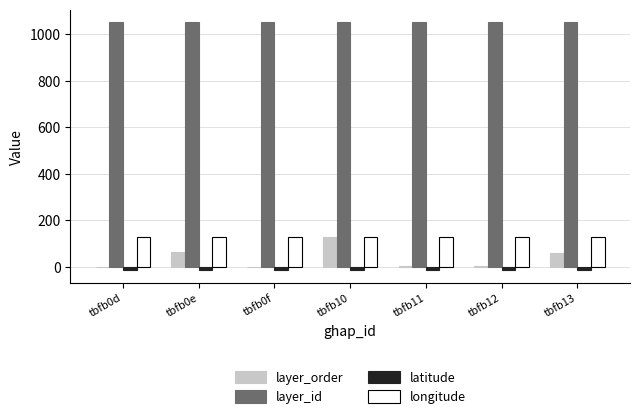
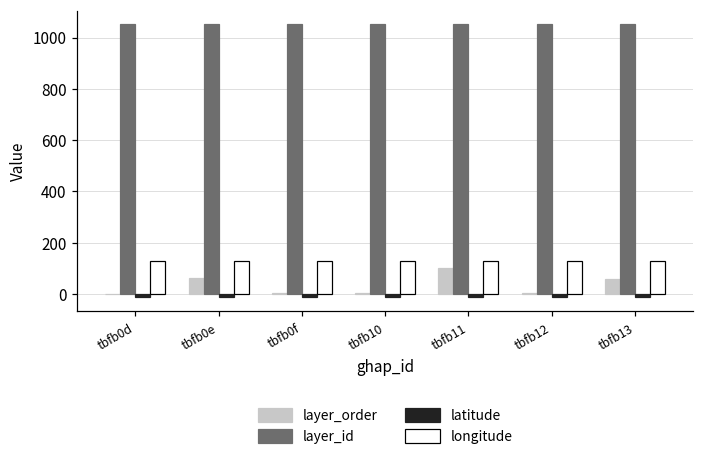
layer_order, tbfb10: 130 -> 0
layer_order, tbfb11: 0 -> 100
